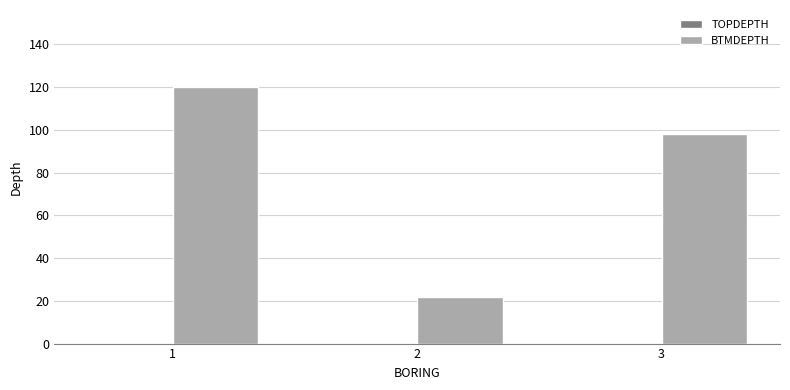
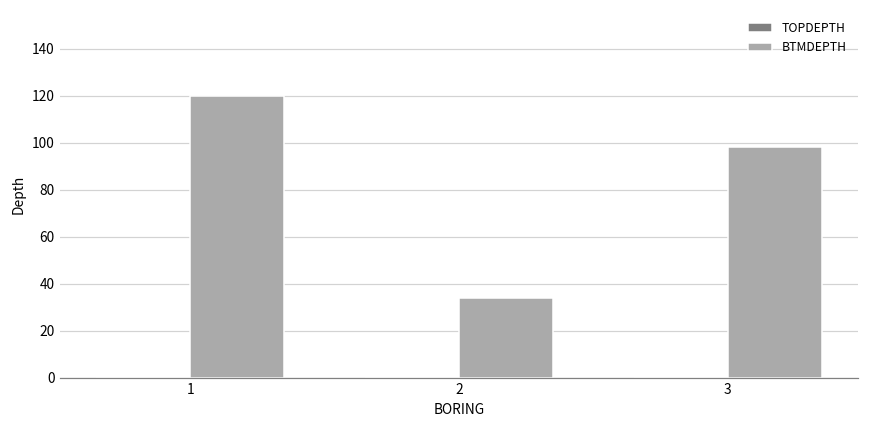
BTMDEPTH, 2: 22 -> 34
